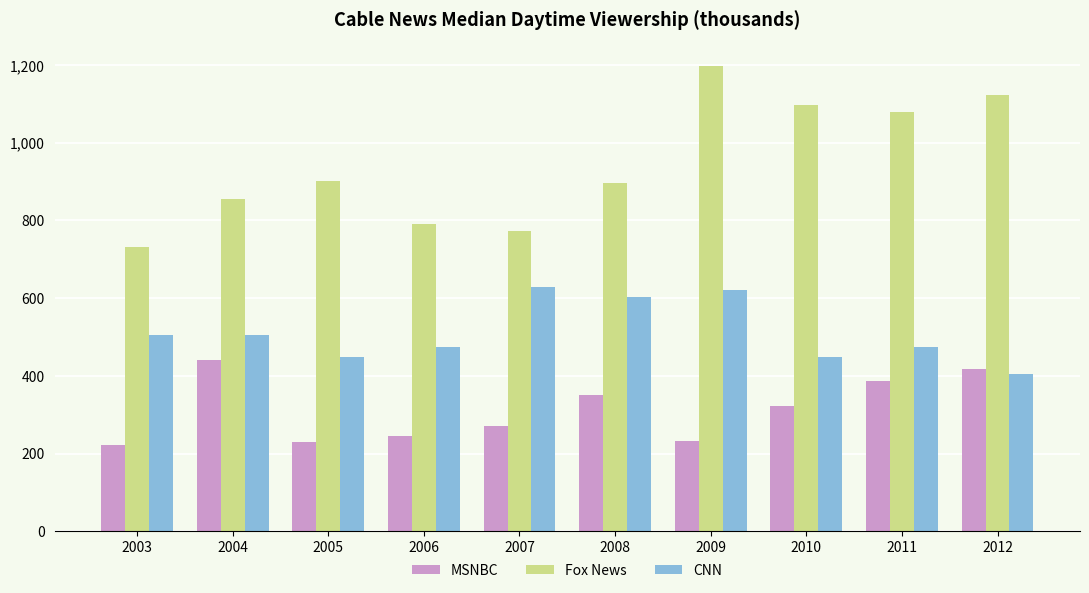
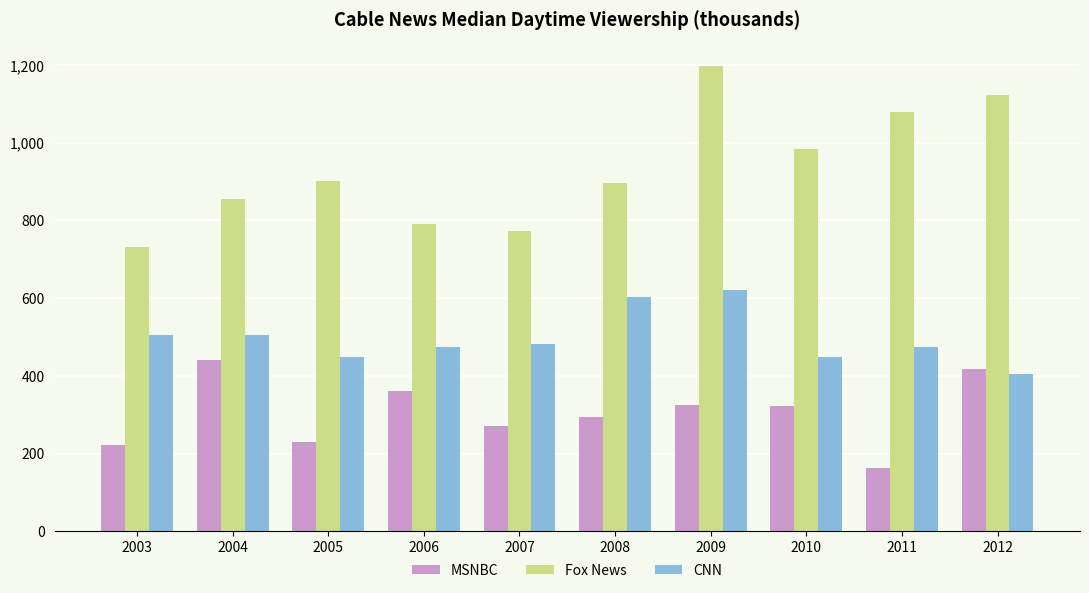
MSNBC, 2006: 250 -> 360
CNN, 2007: 630 -> 480
MSNBC, 2008: 350 -> 290
MSNBC, 2009: 230 -> 330
Fox News, 2010: 1,100 -> 980
MSNBC, 2011: 390 -> 160
